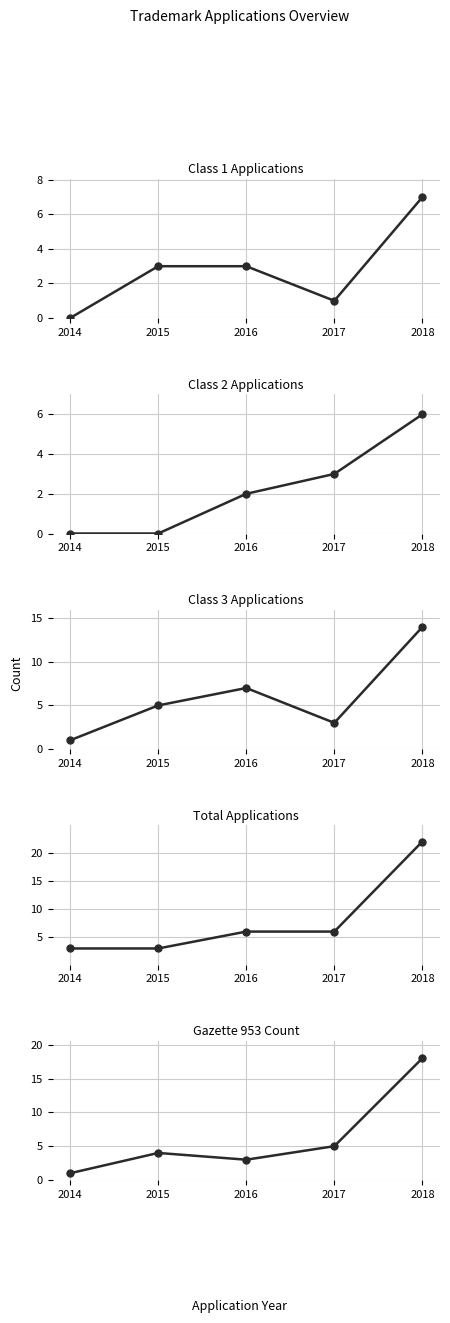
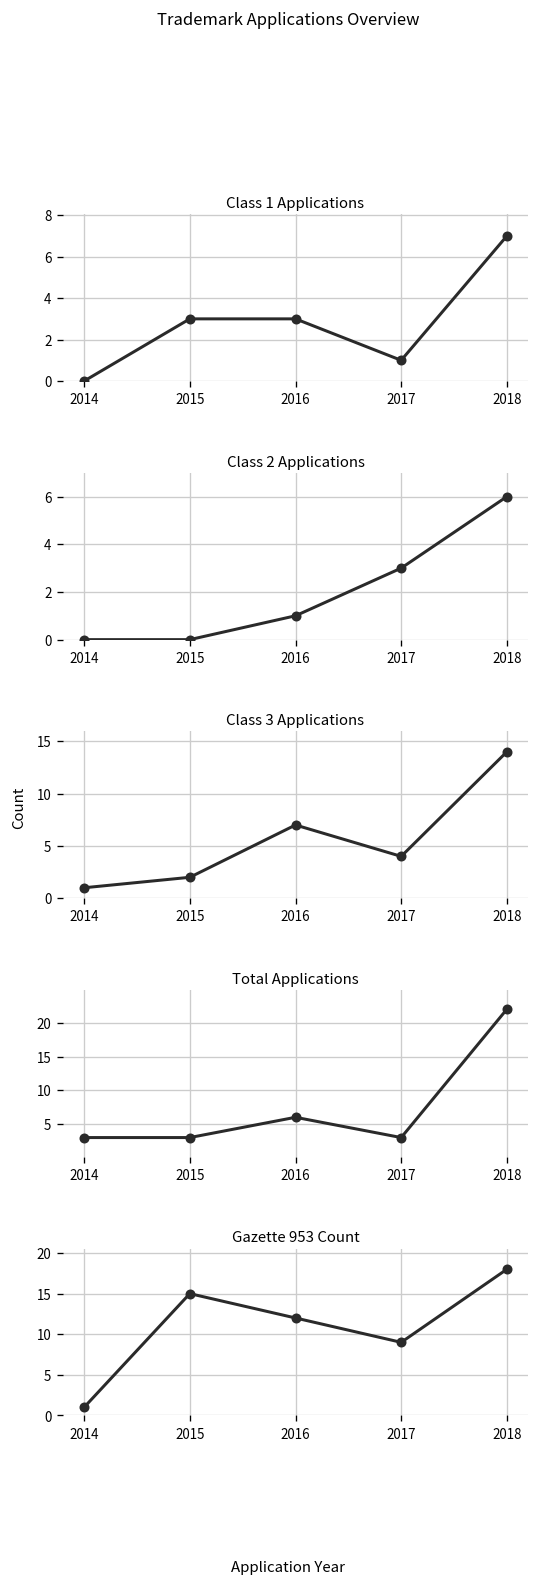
Class 2 Applications, 2016: 2 -> 1
Class 3 Applications, 2015: 5 -> 2
Class 3 Applications, 2017: 3 -> 4
Total Applications, 2017: 6 -> 3
Gazette 953 Count, 2015: 4 -> 15
Gazette 953 Count, 2016: 3 -> 12
Gazette 953 Count, 2017: 5 -> 9
